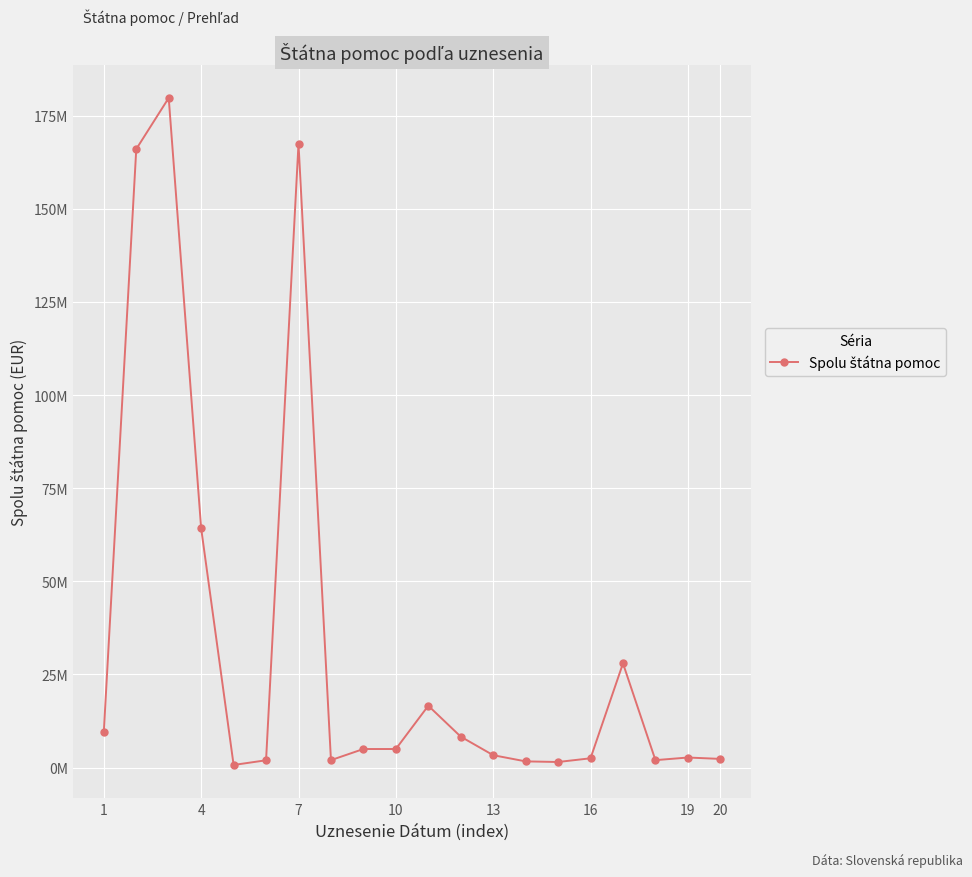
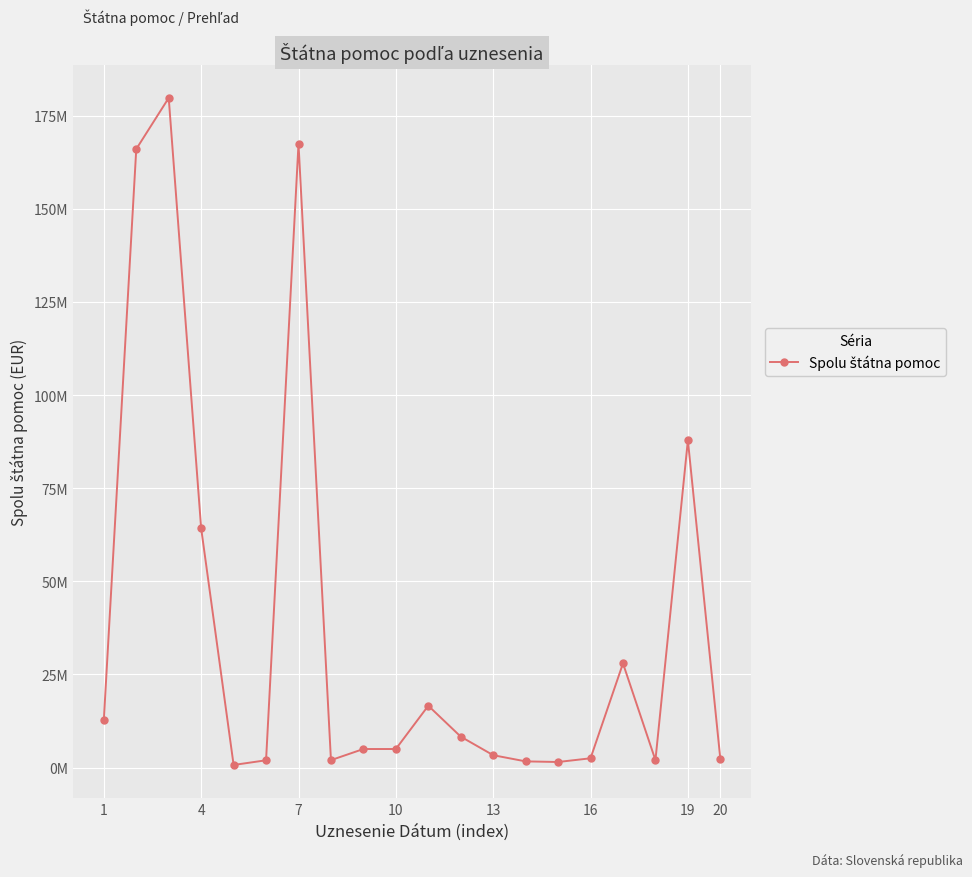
1: 10000000 -> 13000000
19: 3000000 -> 88000000
